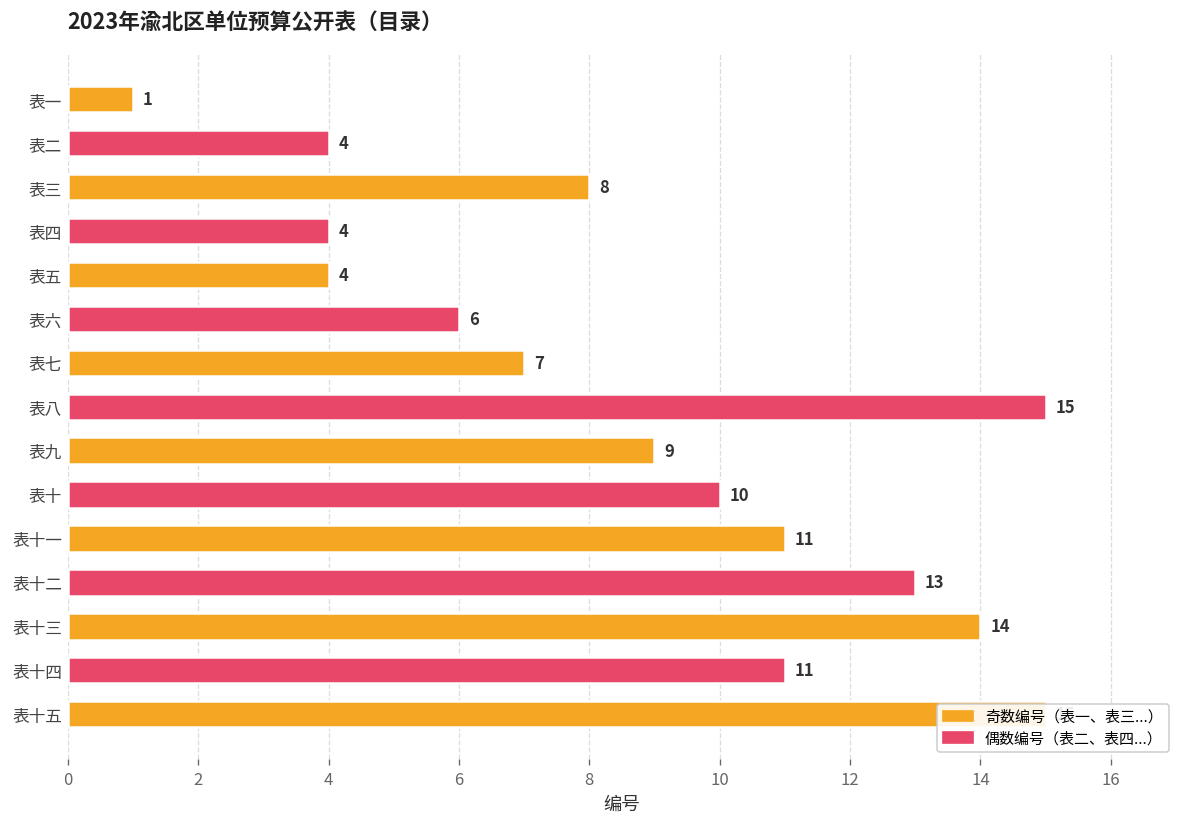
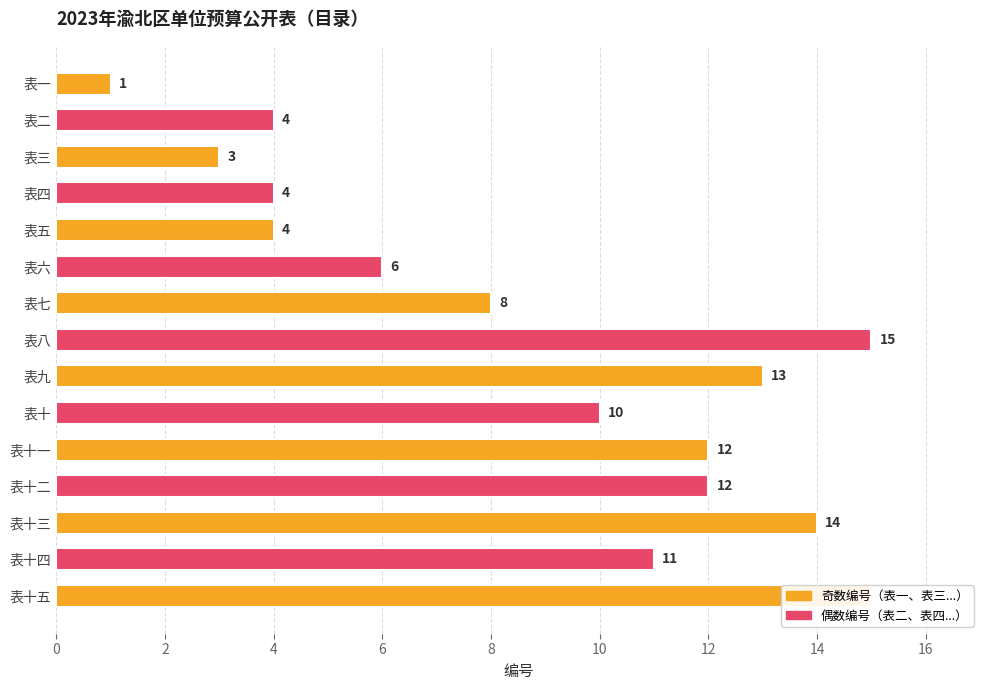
表三: 8 -> 3
表七: 7 -> 8
表九: 9 -> 13
表十一: 11 -> 12
表十二: 13 -> 12
